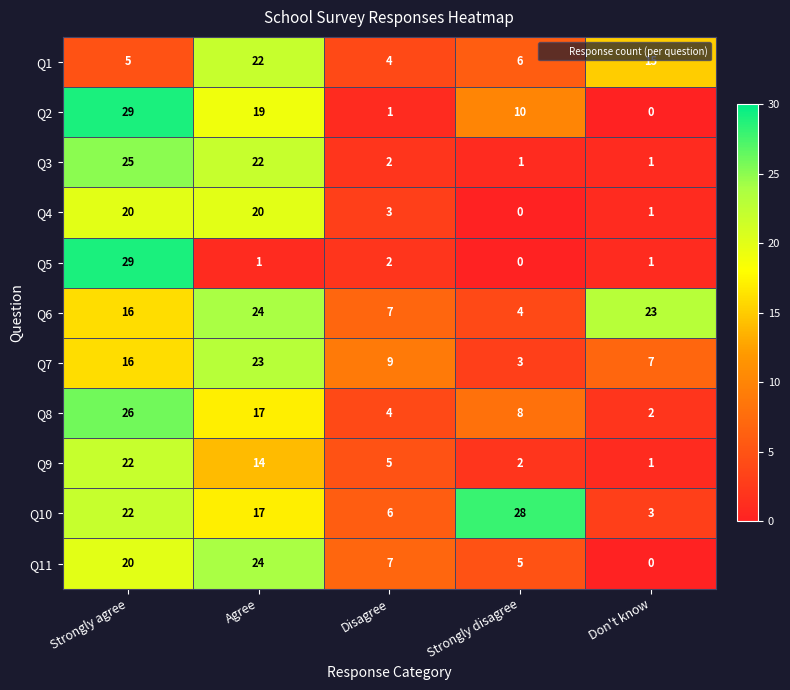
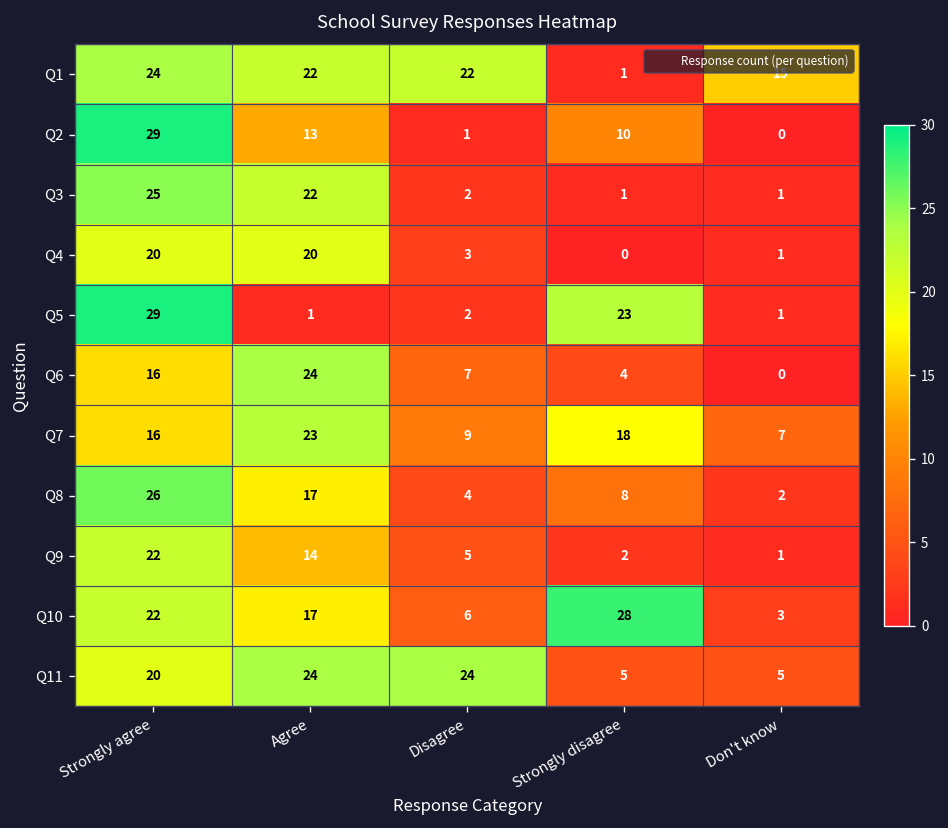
Q1, Strongly agree: 5 -> 24
Q1, Disagree: 4 -> 22
Q1, Strongly disagree: 6 -> 1
Q2, Agree: 19 -> 13
Q5, Strongly disagree: 0 -> 23
Q6, Don't know: 23 -> 0
Q7, Strongly disagree: 3 -> 18
Q11, Disagree: 7 -> 24
Q11, Don't know: 0 -> 5
